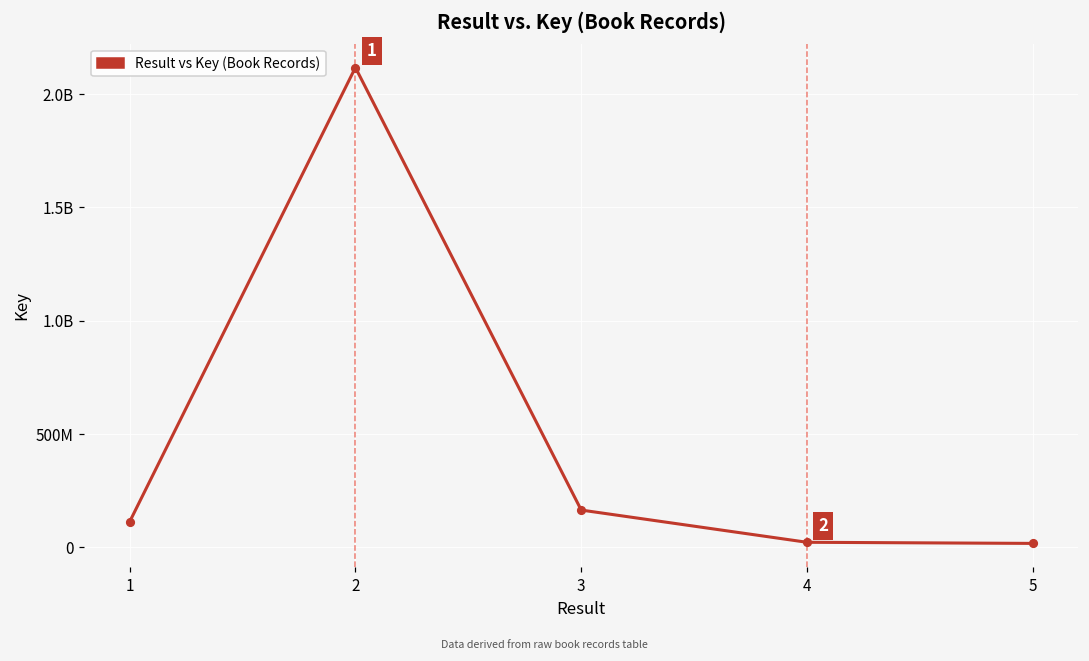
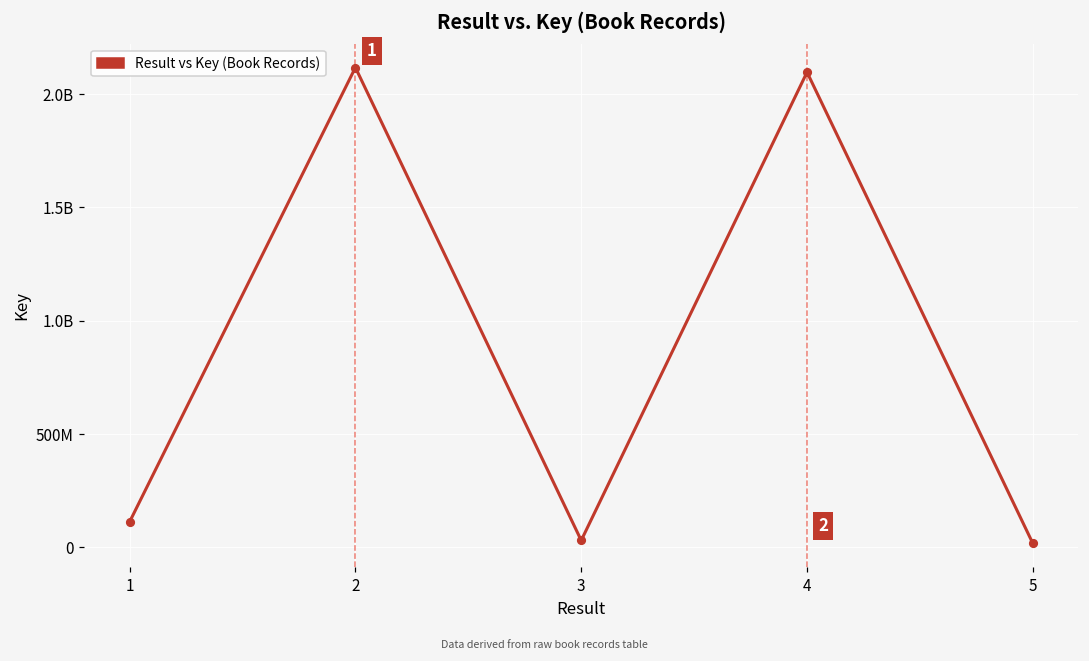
3: 160000000 -> 30000000
4: 20000000 -> 2100000000
